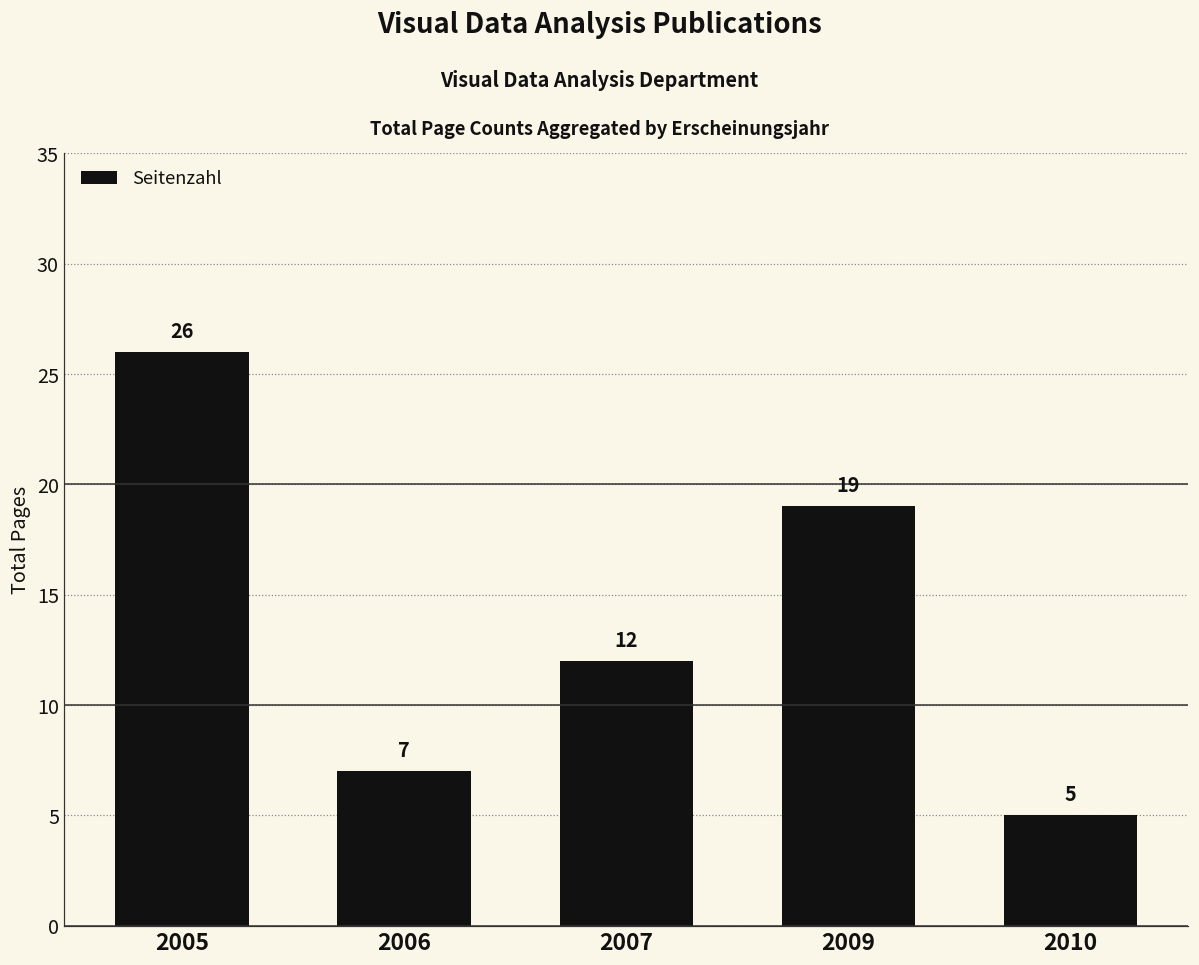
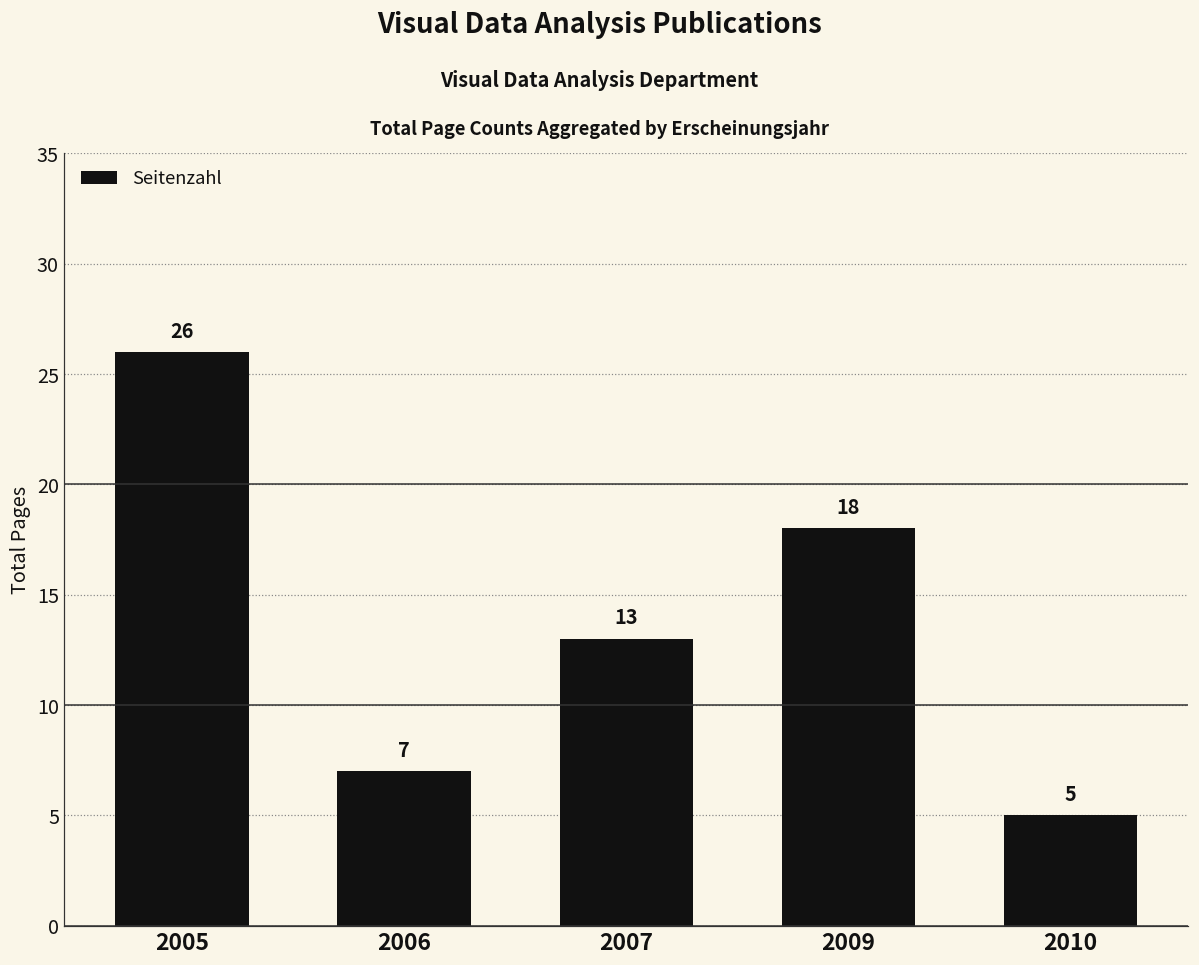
2007: 12 -> 13
2009: 19 -> 18
